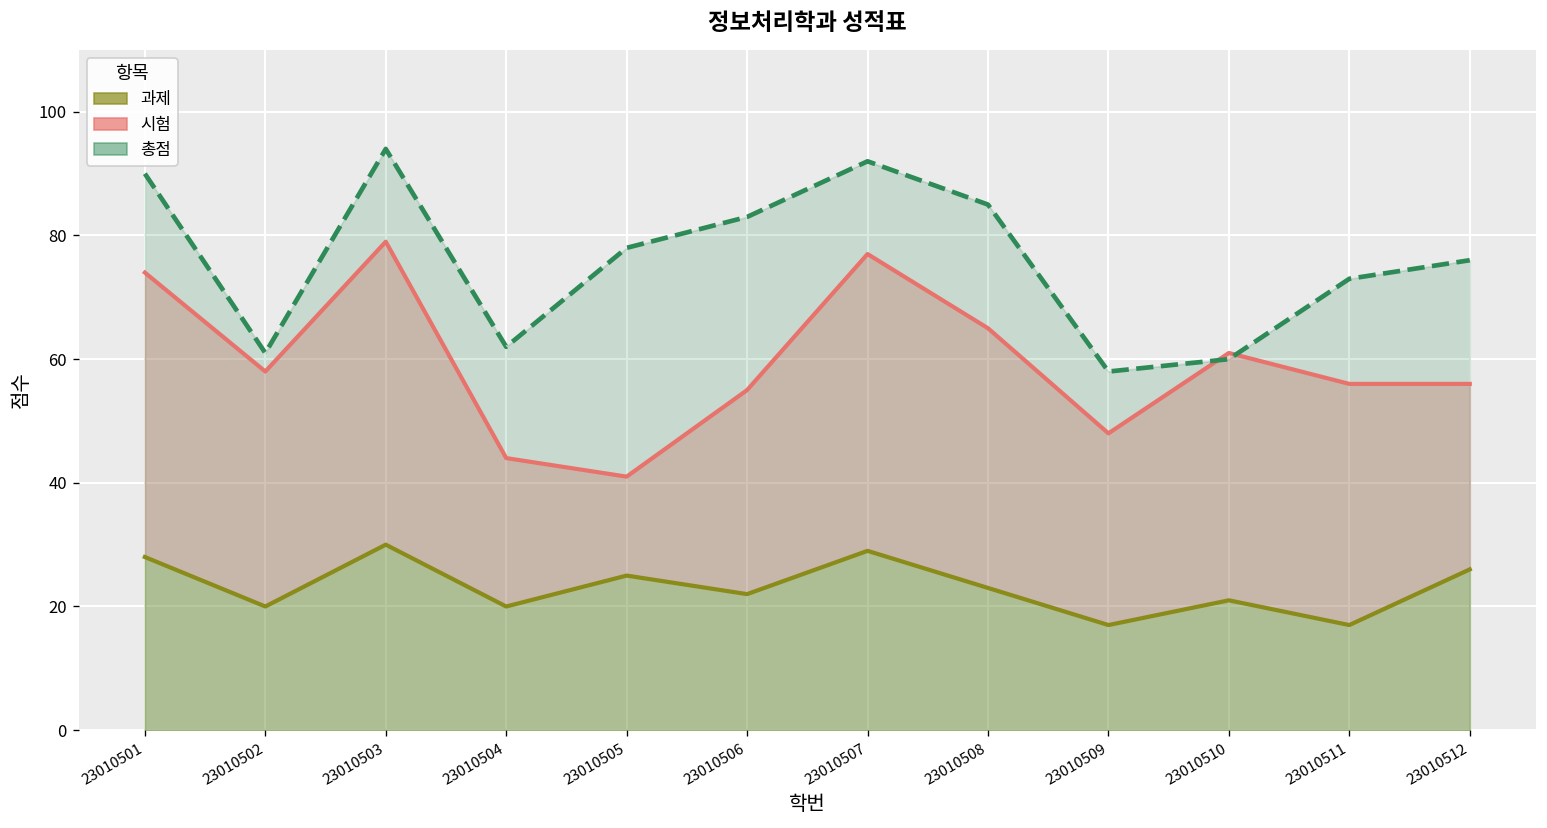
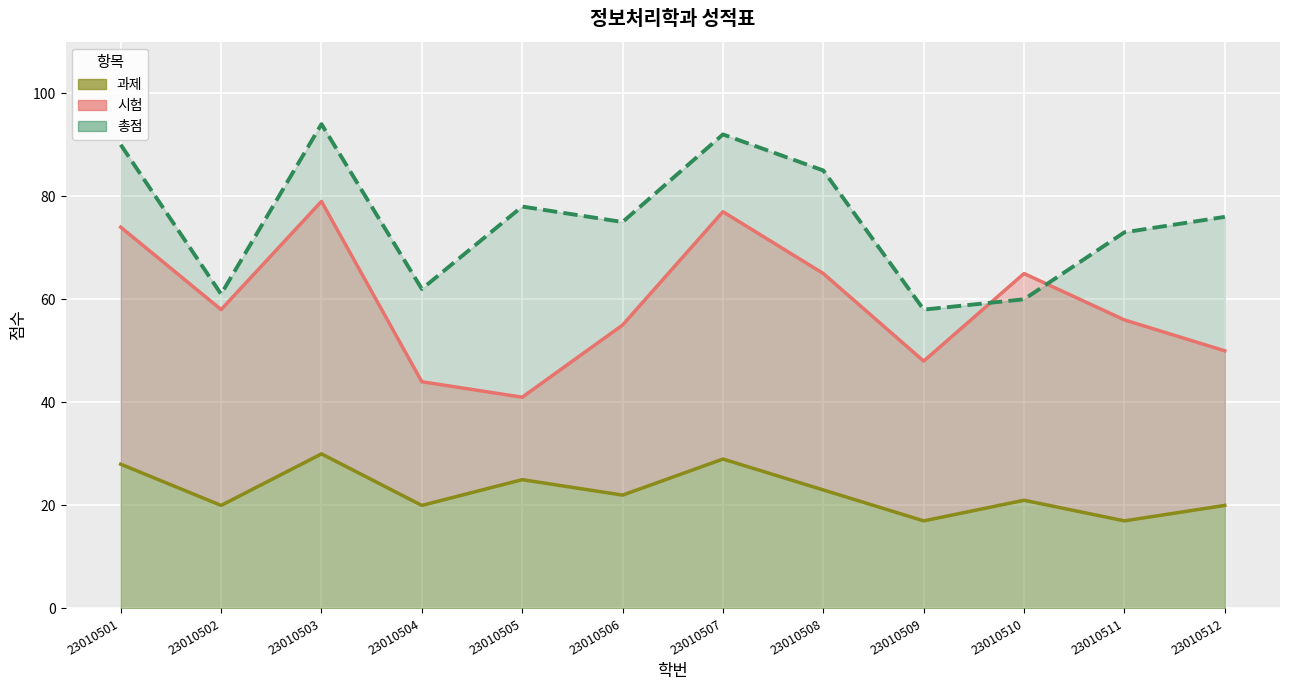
총점, 23010506: 83 -> 75
시험, 23010510: 40 -> 44
과제, 23010512: 26 -> 20
